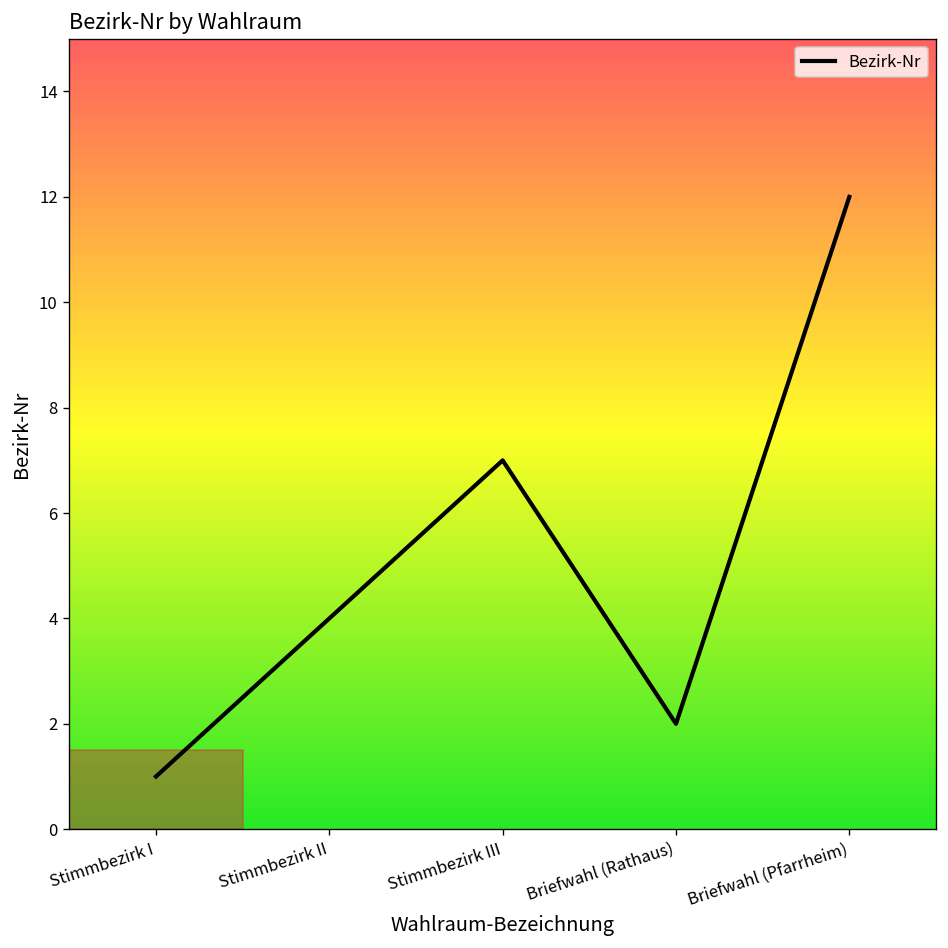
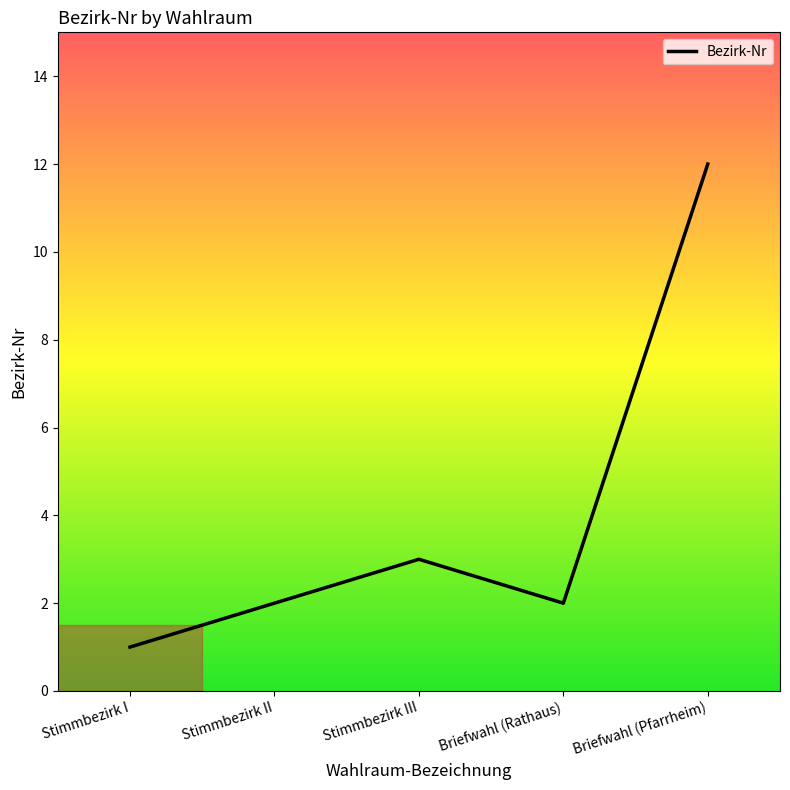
Stimmbezirk II: 4 -> 2
Stimmbezirk III: 7 -> 3
